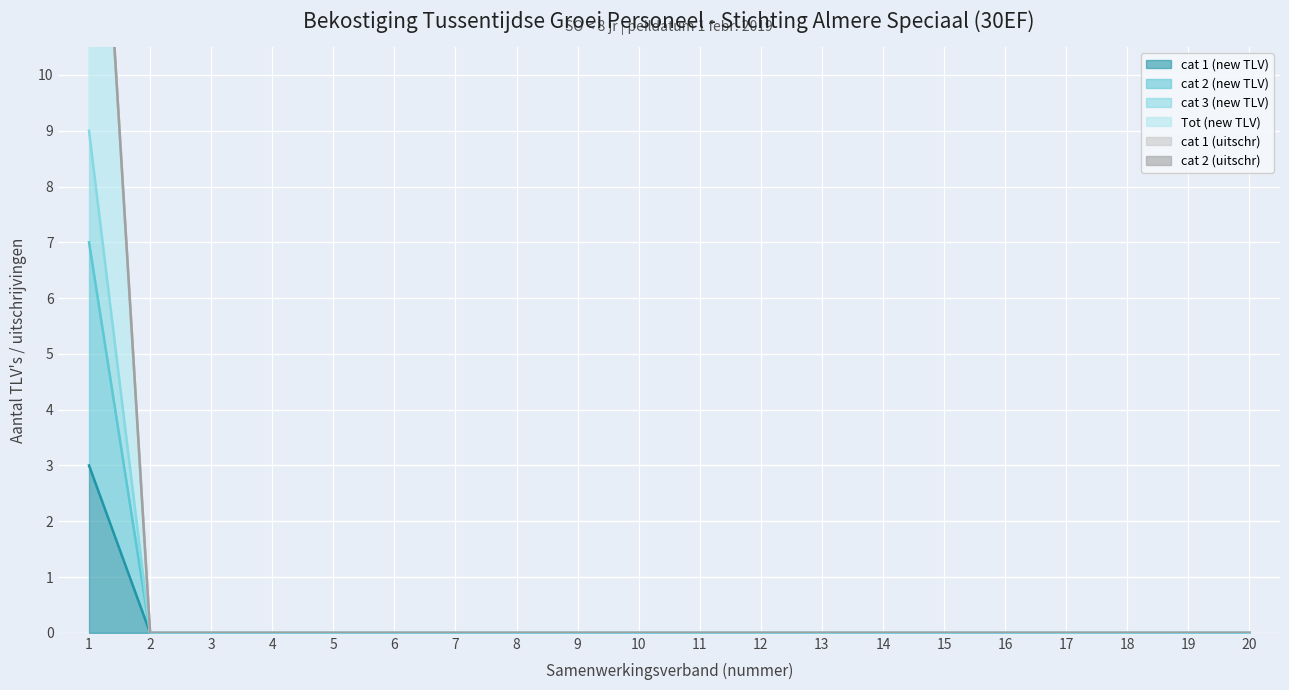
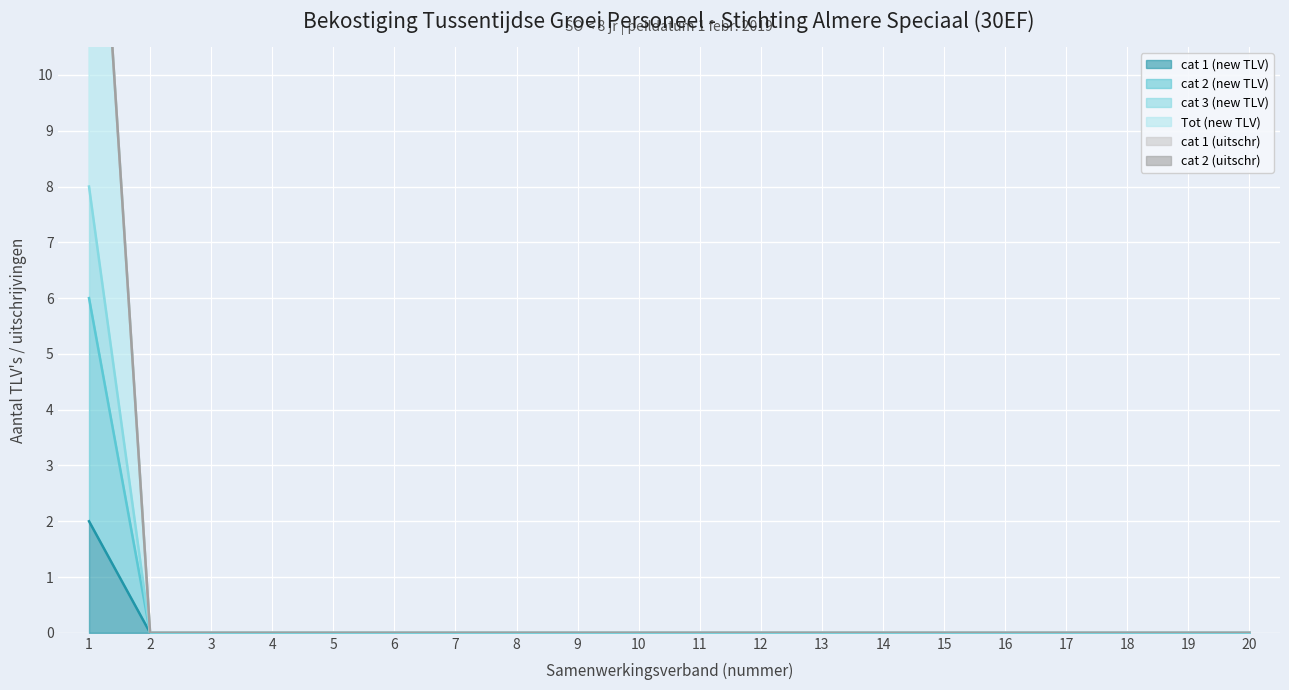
cat 1 (new TLV), 1: 3 -> 2
